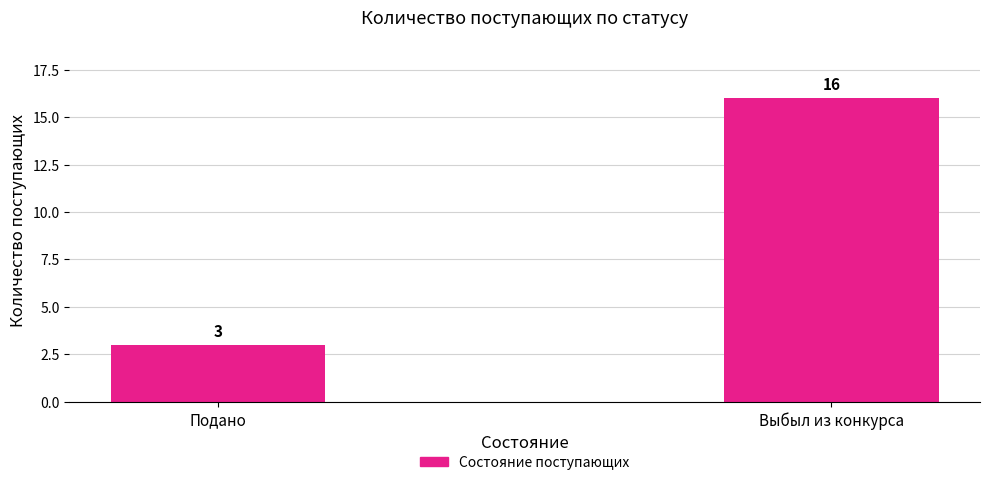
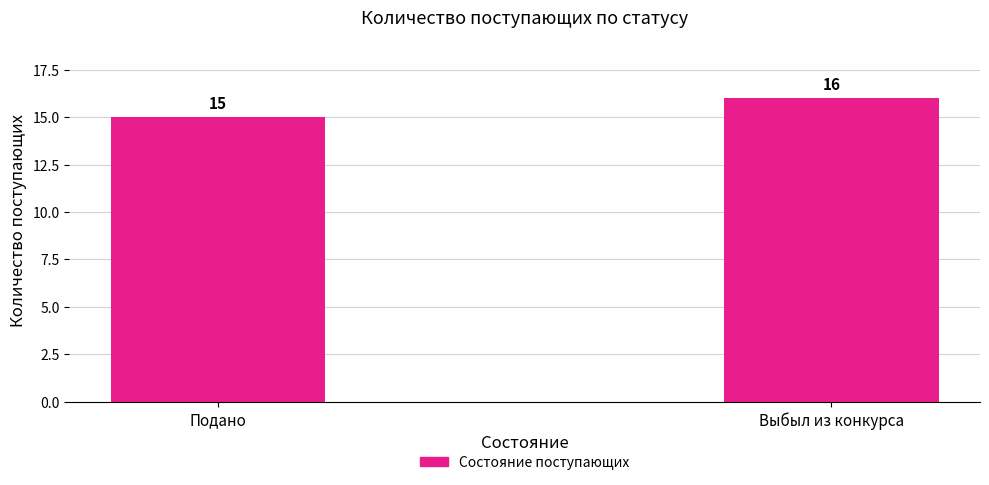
Подано: 3 -> 15
